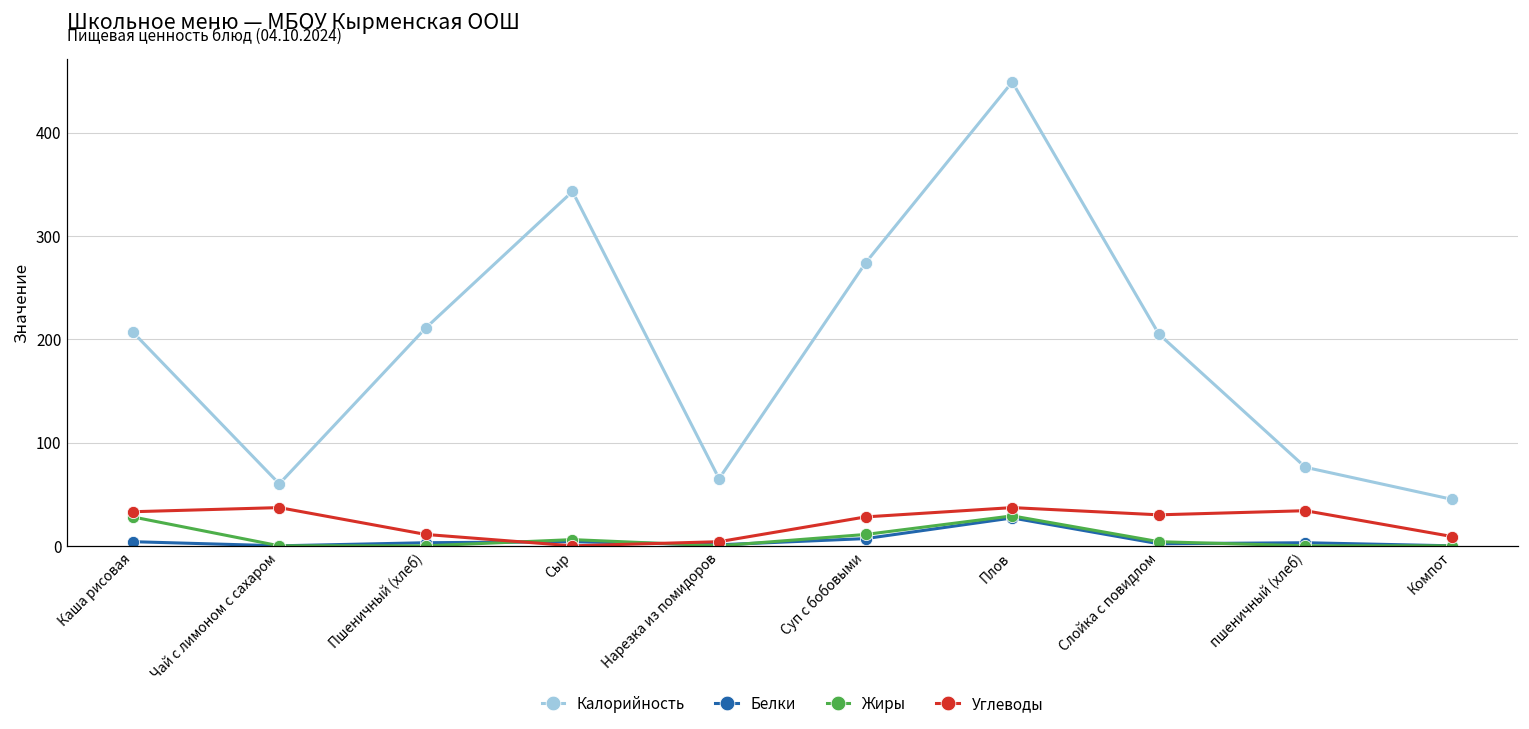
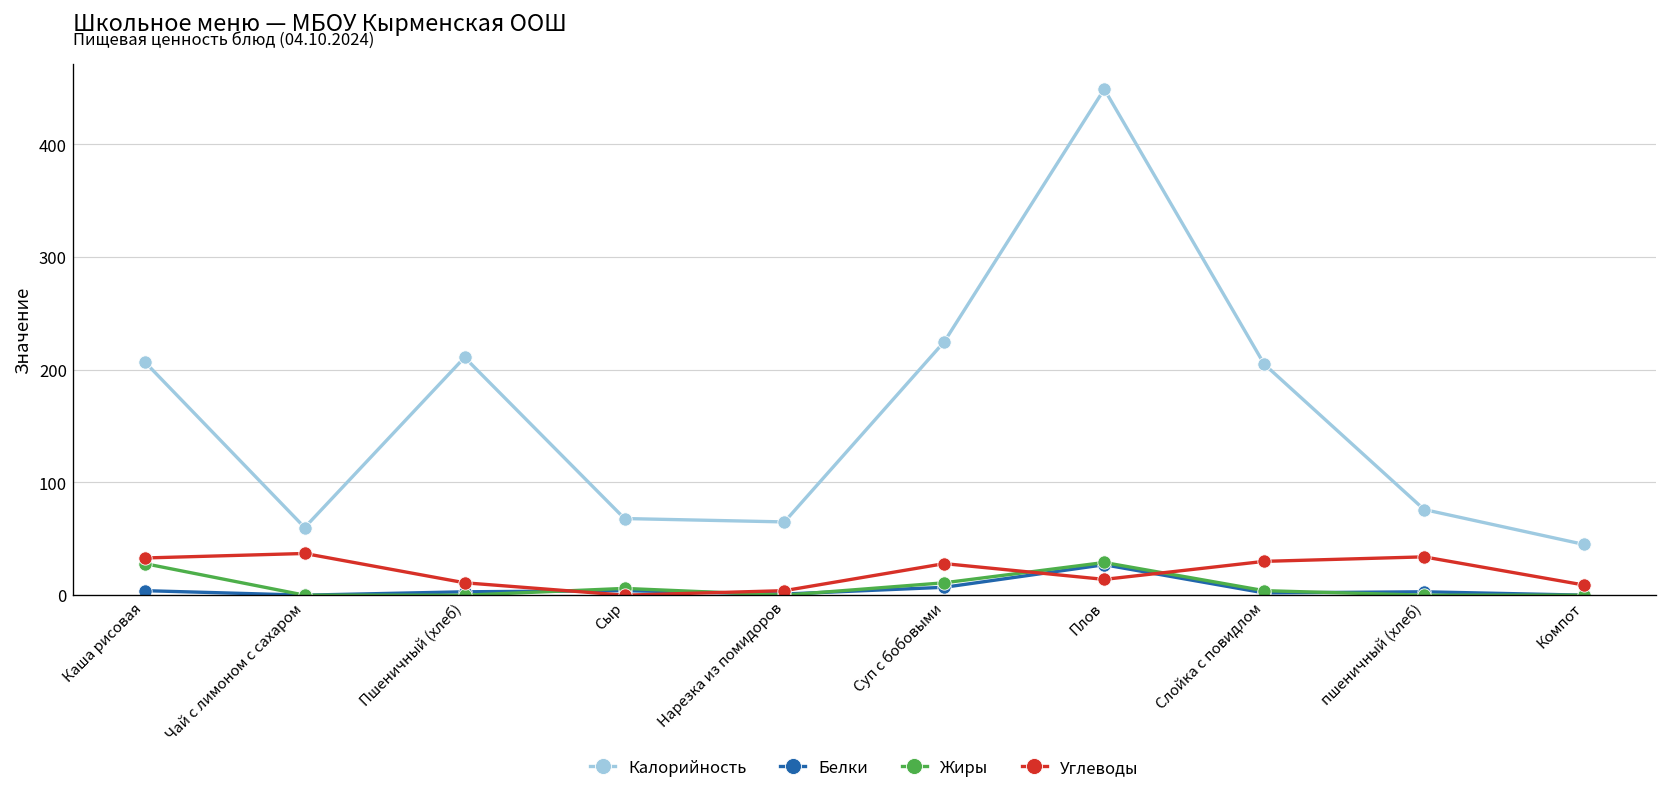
Калорийность, Сыр: 340 -> 70
Калорийность, Суп с бобовыми: 270 -> 230
Углеводы, Плов: 40 -> 10
